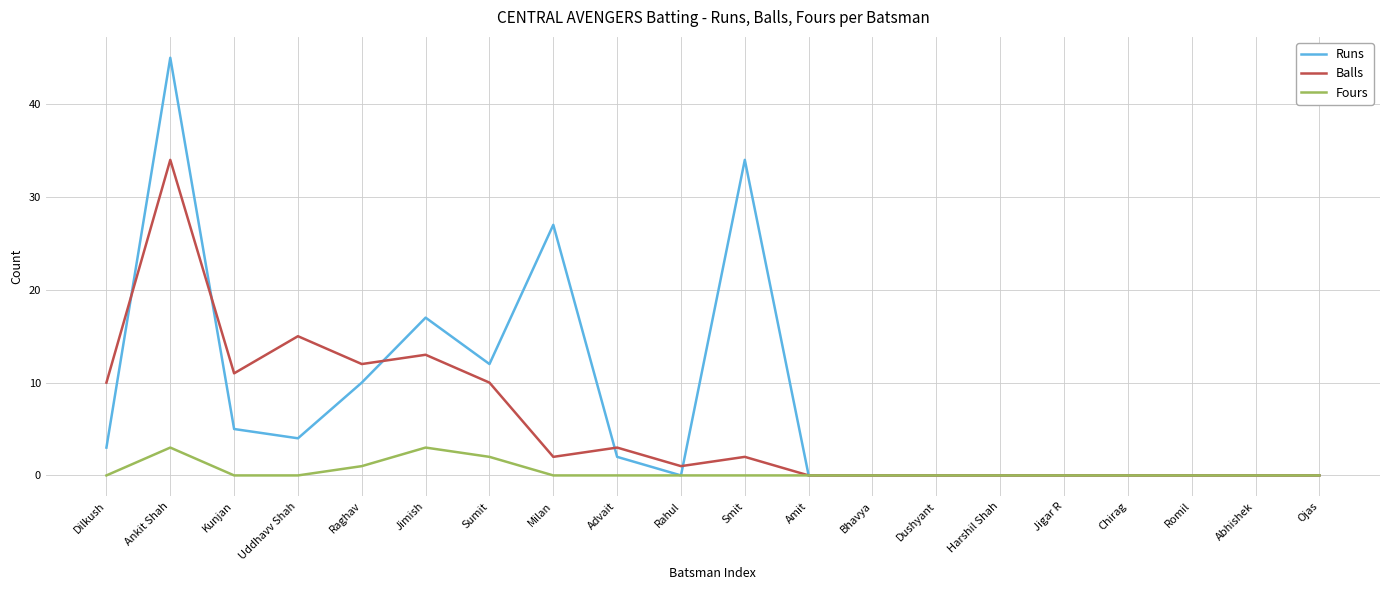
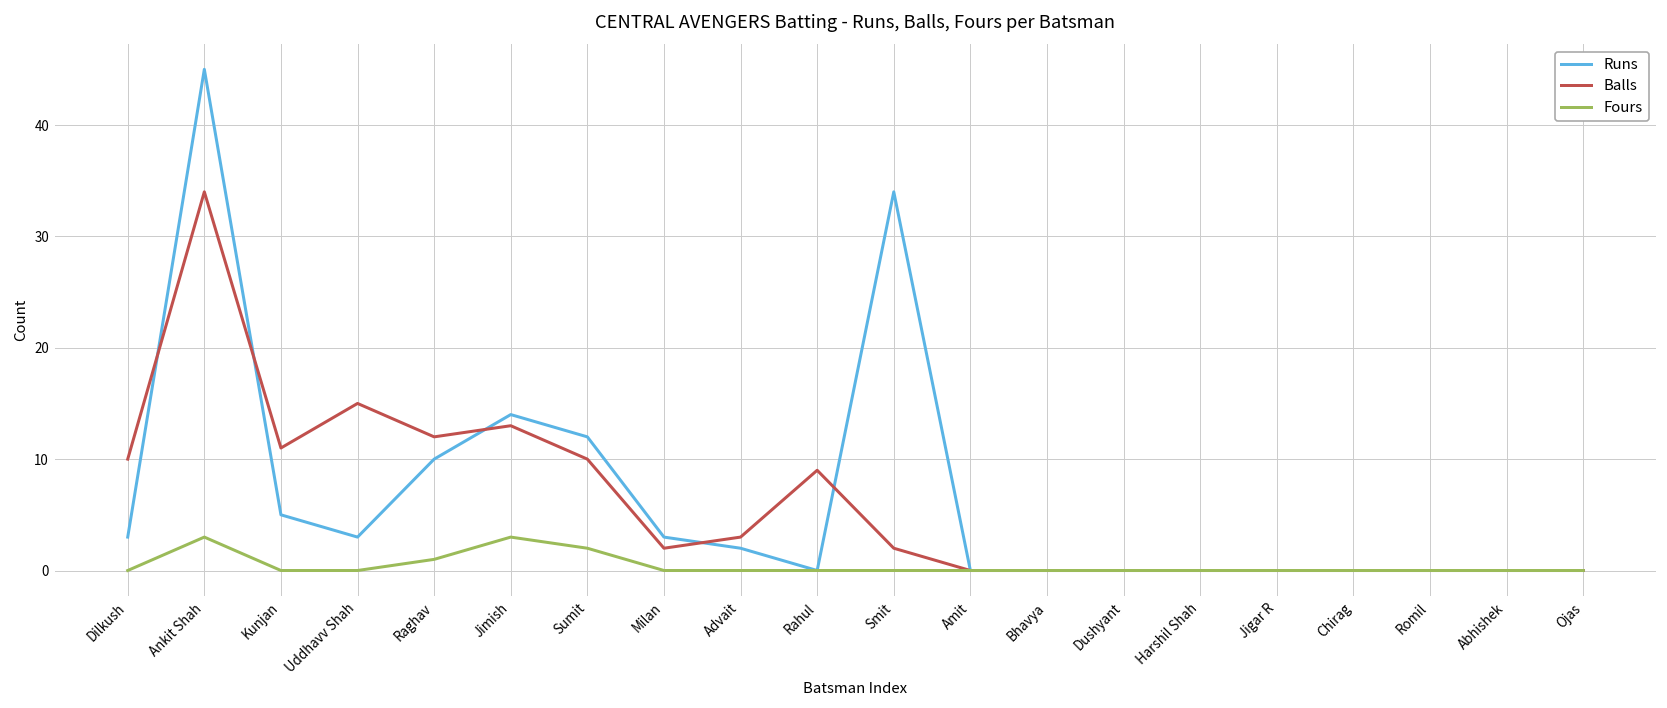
Runs, Uddhavv Shah: 4 -> 3
Runs, Jimish: 17 -> 14
Runs, Milan: 27 -> 3
Balls, Rahul: 1 -> 9
